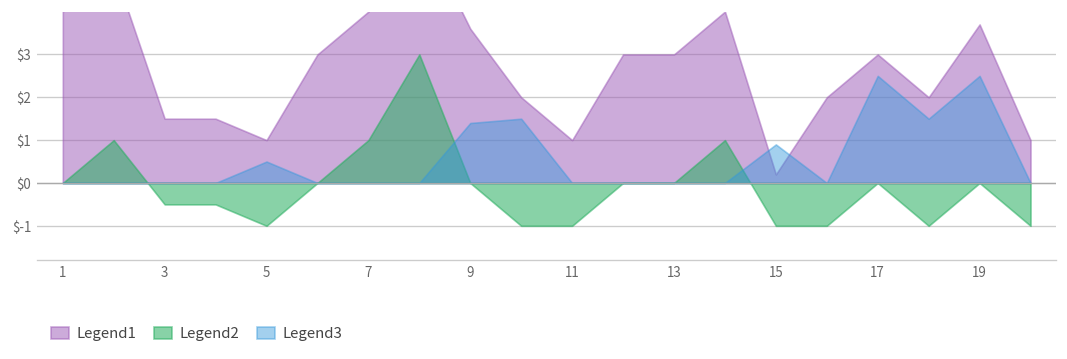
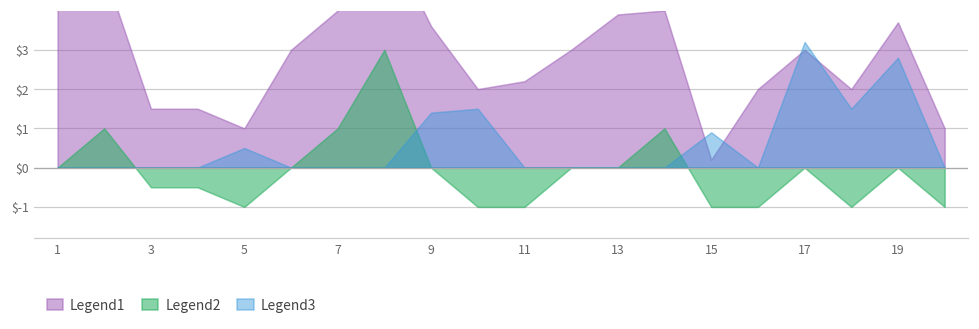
Legend1, 11: $1.0 -> $2.2
Legend1, 13: $3.0 -> $3.9
Legend3, 17: $2.5 -> $3.2
Legend3, 19: $2.5 -> $2.8
